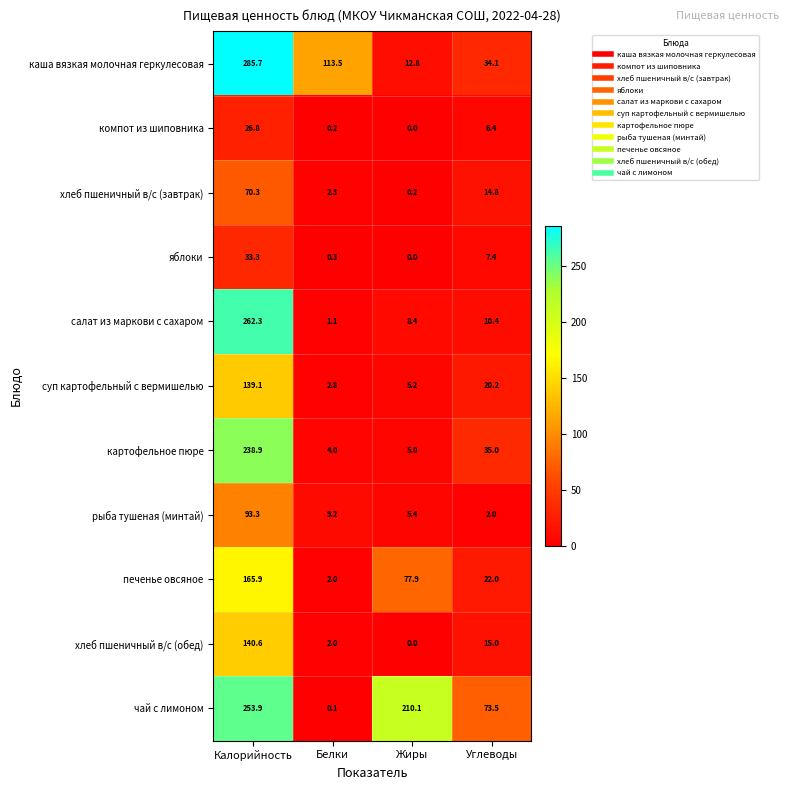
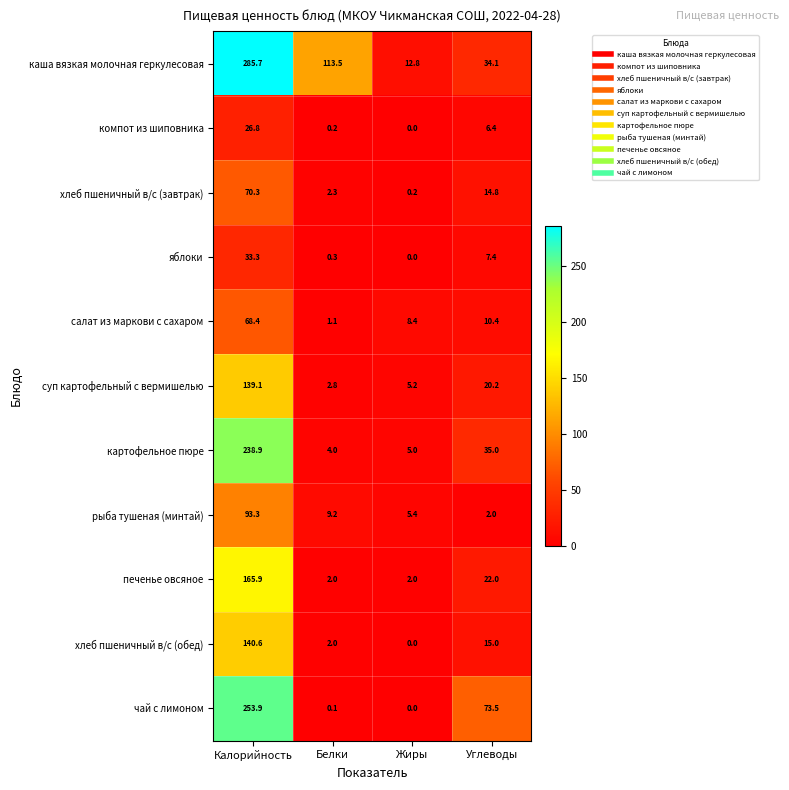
салат из маркови с сахаром, Калорийность: 262.3 -> 68.4
печенье овсяное, Жиры: 77.9 -> 2.0
чай с лимоном, Жиры: 210.1 -> 0.0
